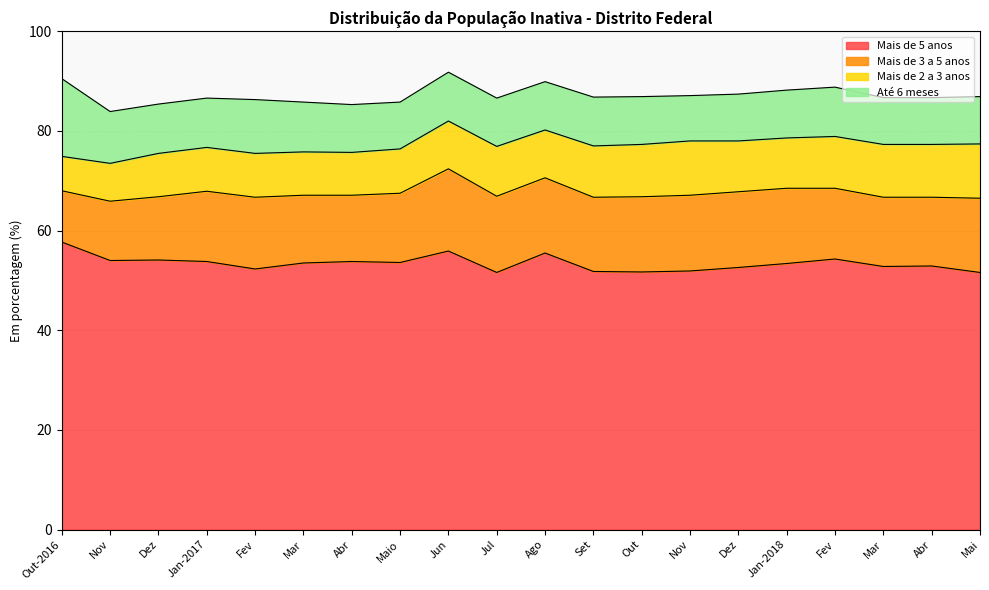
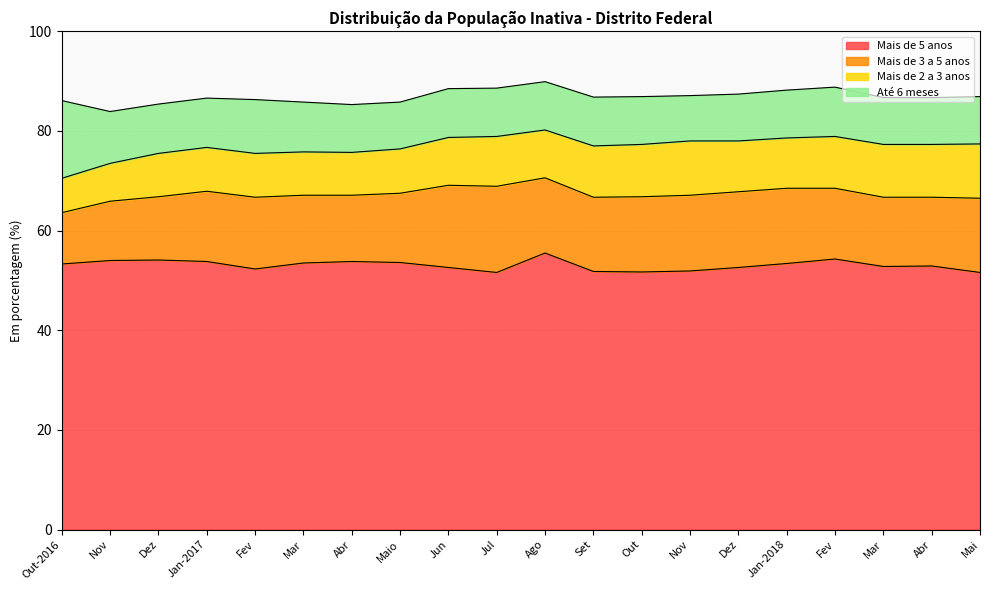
Mais de 5 anos, Out-2016: 58 -> 53
Mais de 5 anos, Jun: 56 -> 53
Mais de 3 a 5 anos, Jul: 15 -> 17
